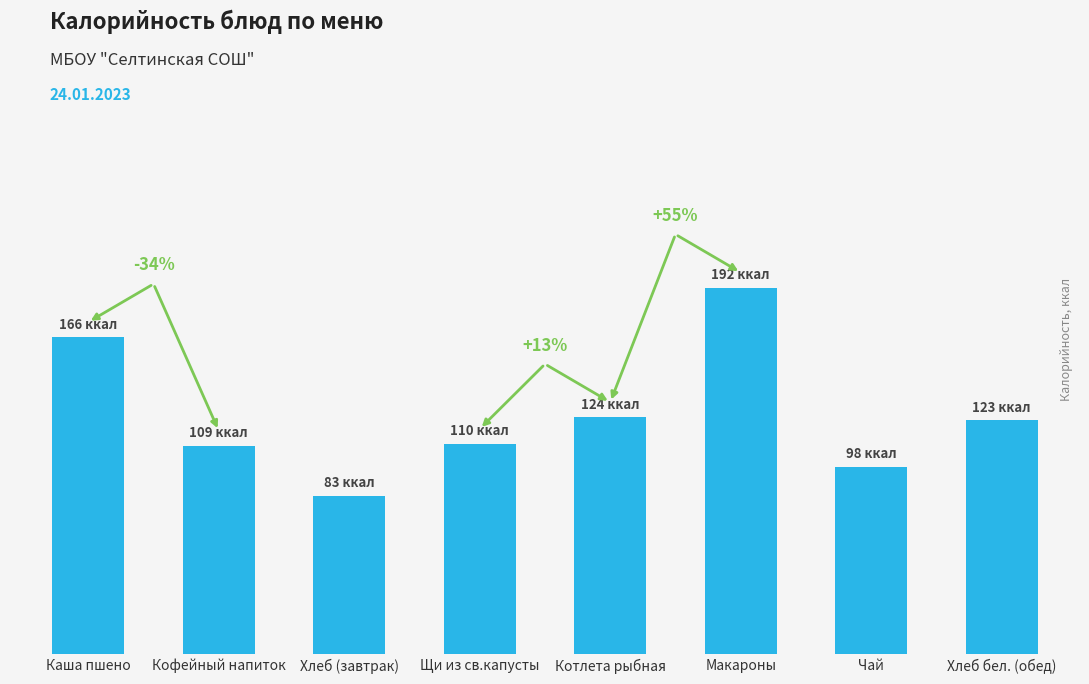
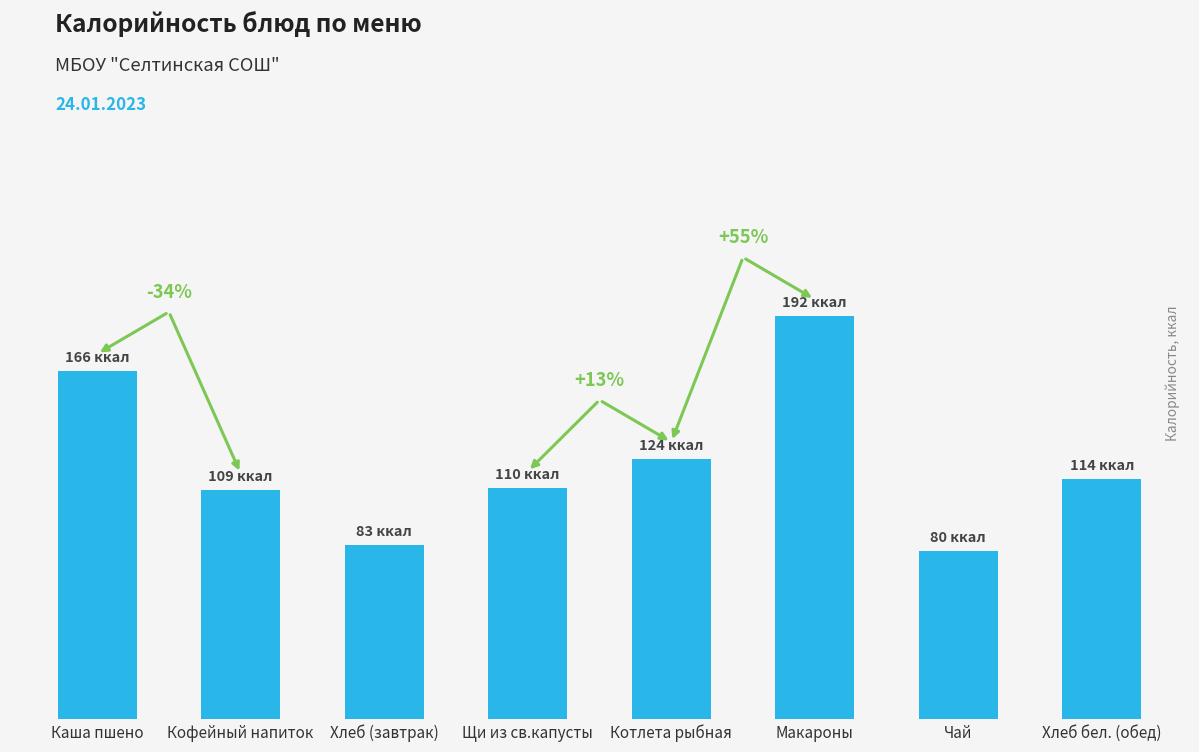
Чай: 98 -> 80
Хлеб бел. (обед): 123 -> 114
